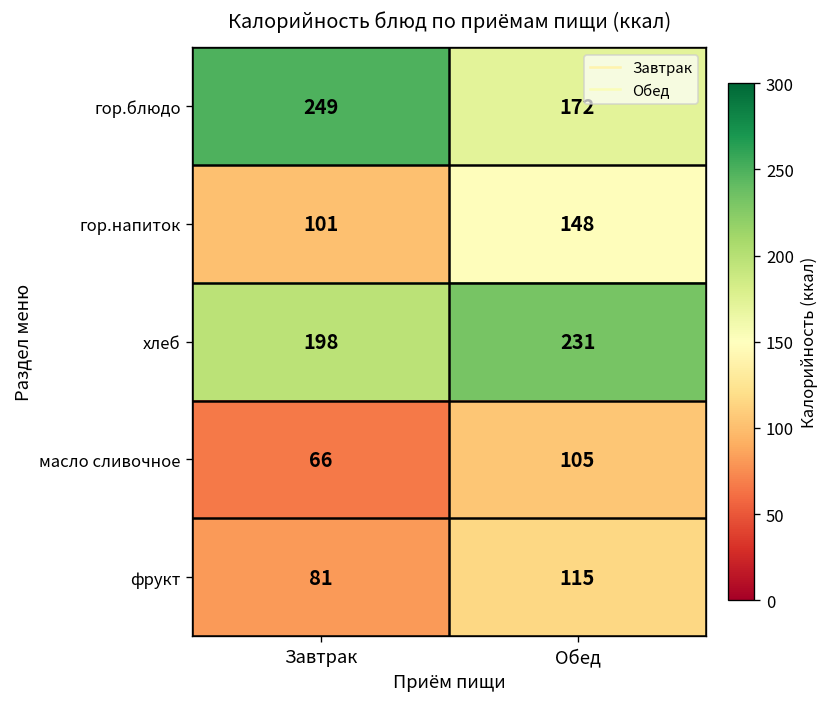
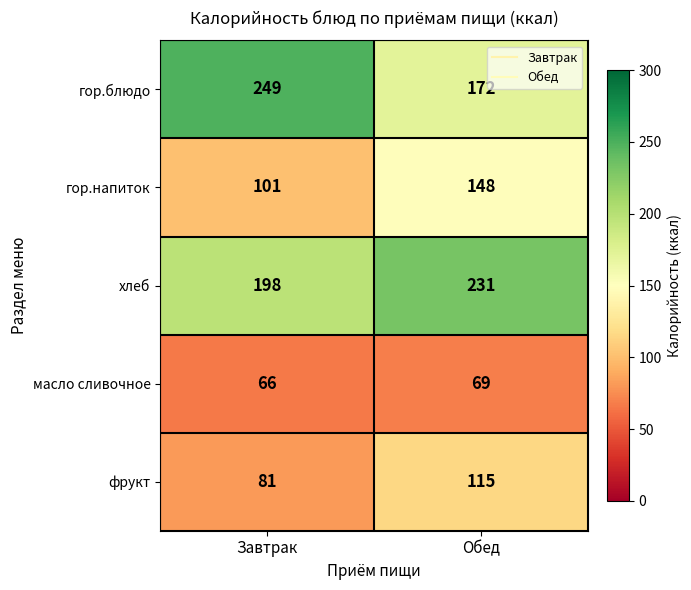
масло сливочное, Обед: 105 -> 69
